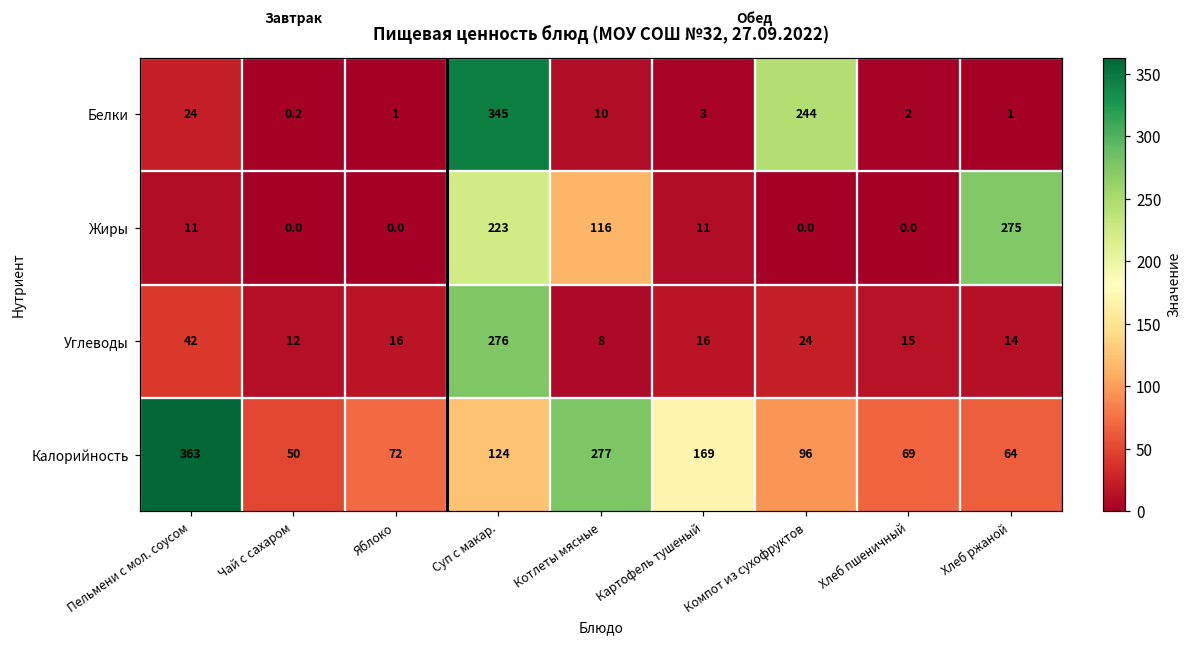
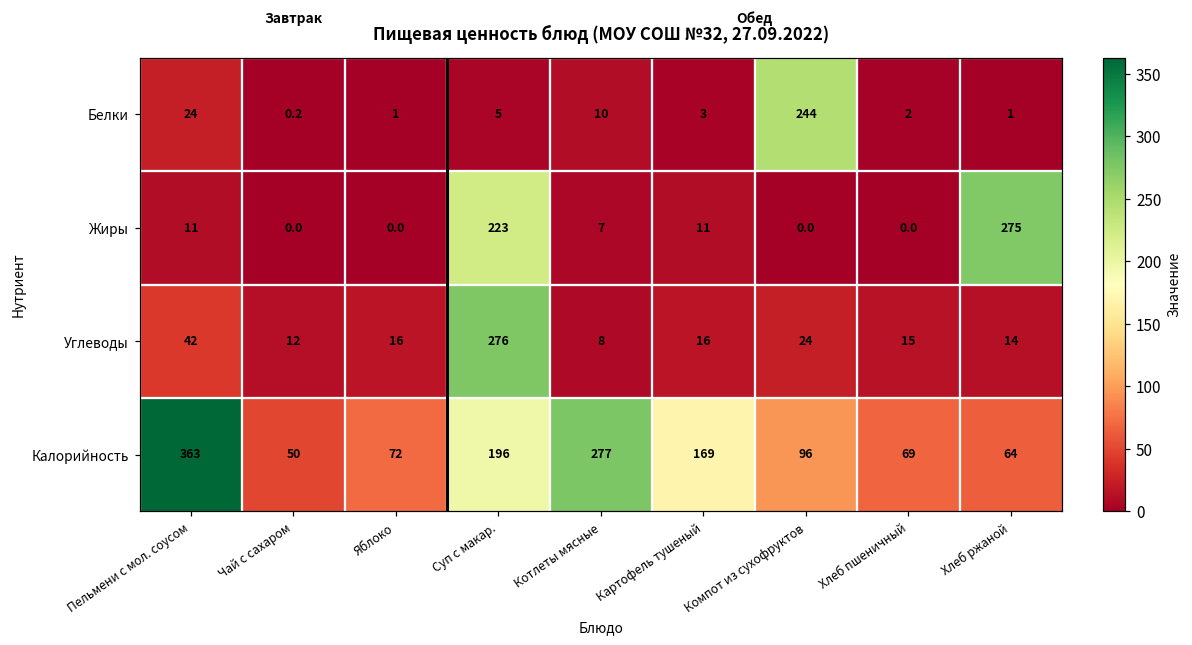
Белки, Суп с макар.: 345 -> 5
Жиры, Котлеты мясные: 116 -> 7
Калорийность, Суп с макар.: 124 -> 196
